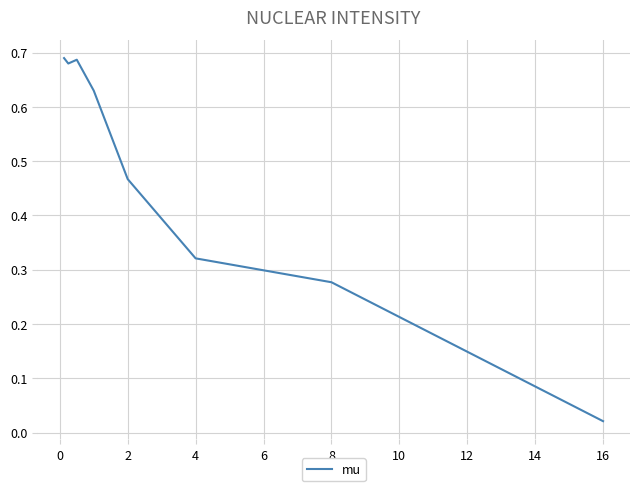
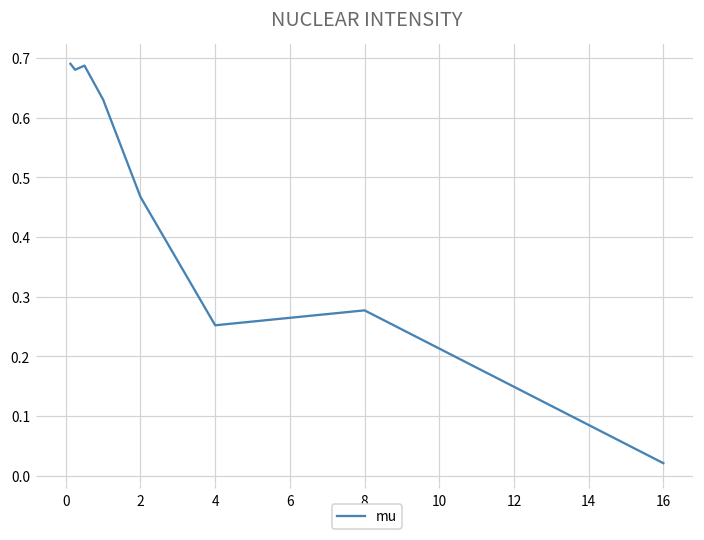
4: 0.32 -> 0.25
